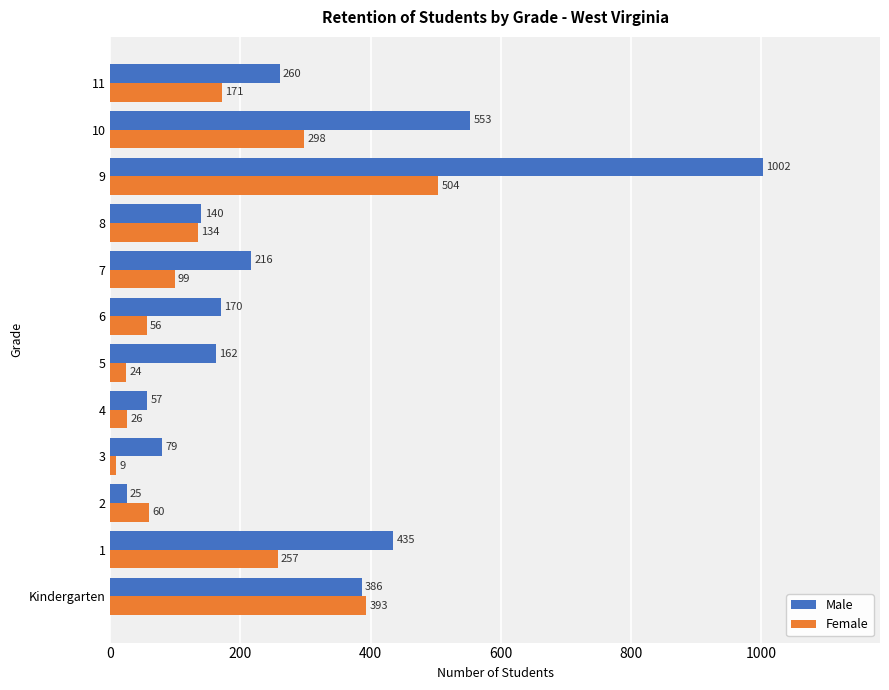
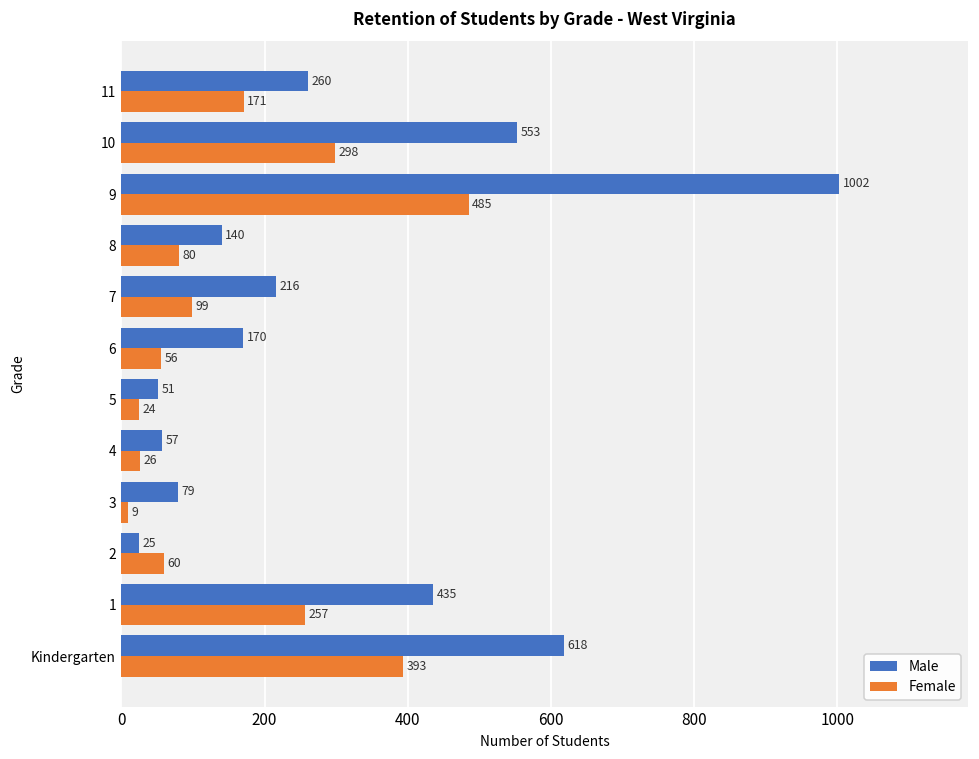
Female, 9: 504 -> 485
Female, 8: 134 -> 80
Male, 5: 162 -> 51
Male, Kindergarten: 386 -> 618
